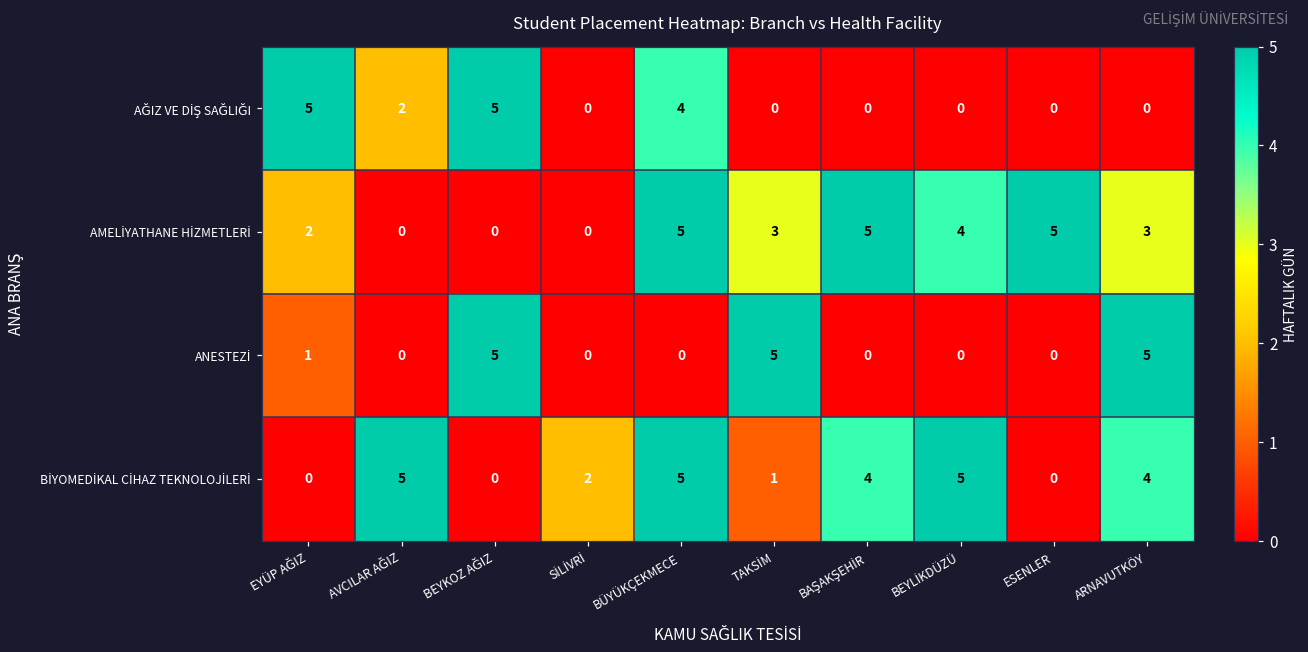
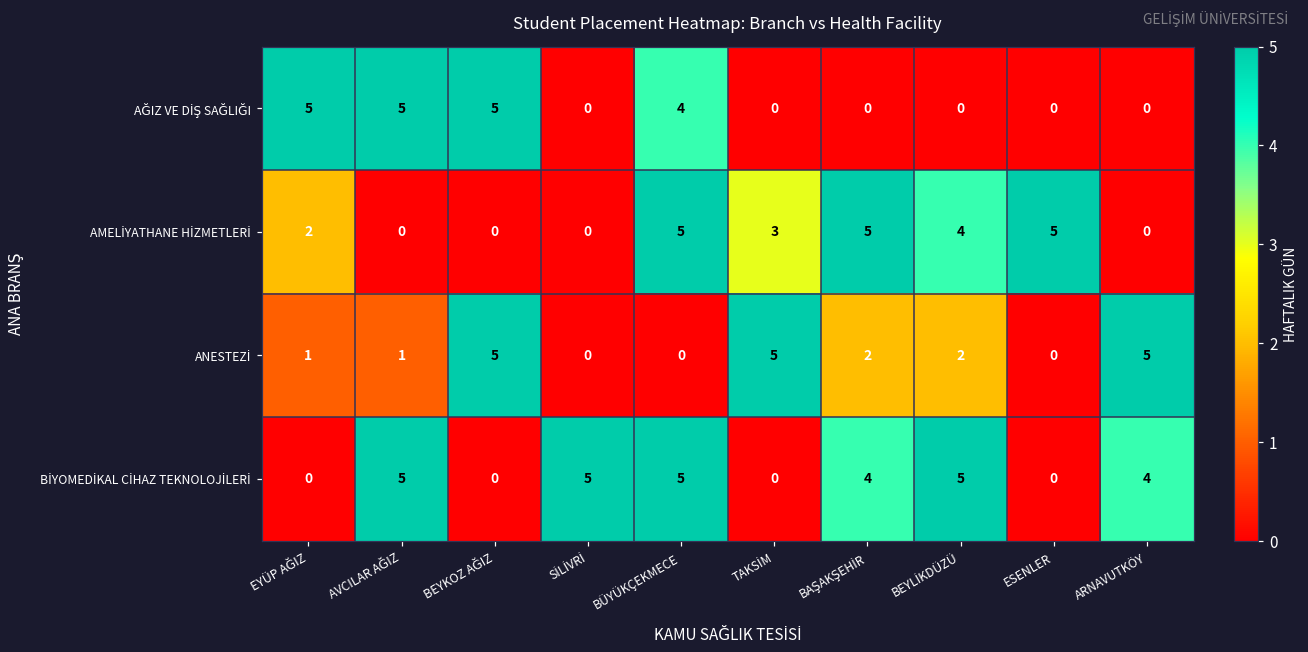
AĞIZ VE DİŞ SAĞLIĞI, AVCILAR AĞIZ: 2 -> 5
AMELİYATHANE HİZMETLERİ, ARNAVUTKÖY: 3 -> 0
ANESTEZİ, AVCILAR AĞIZ: 0 -> 1
ANESTEZİ, BAŞAKŞEHİR: 0 -> 2
ANESTEZİ, BEYLİKDÜZÜ: 0 -> 2
BİYOMEDİKAL CİHAZ TEKNOLOJİLERİ, SİLİVRİ: 2 -> 5
BİYOMEDİKAL CİHAZ TEKNOLOJİLERİ, TAKSİM: 1 -> 0
